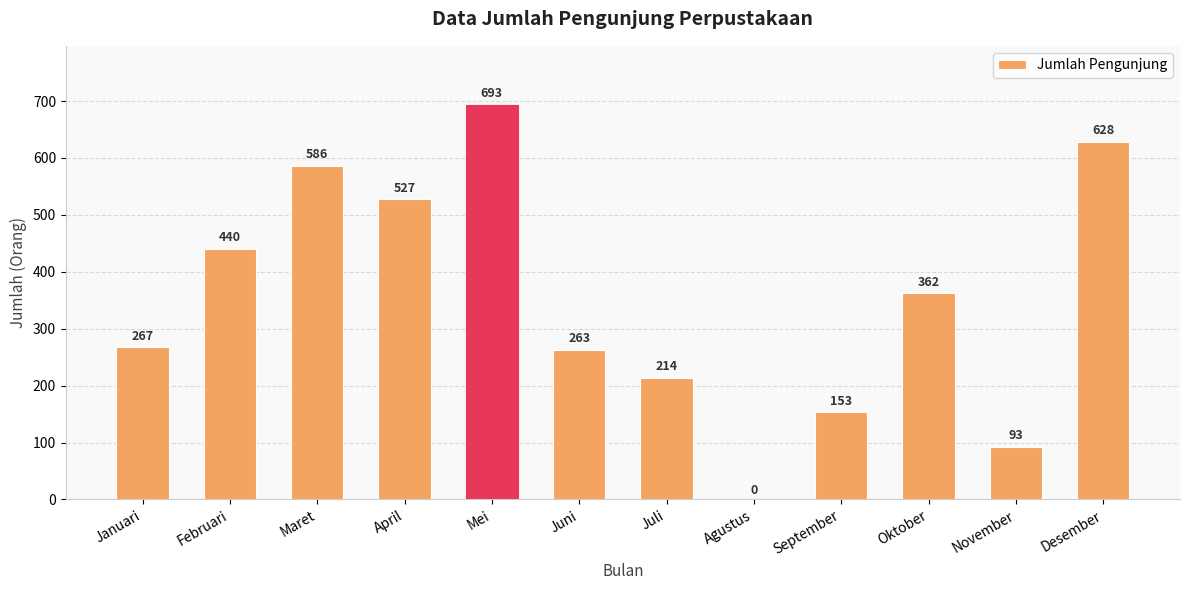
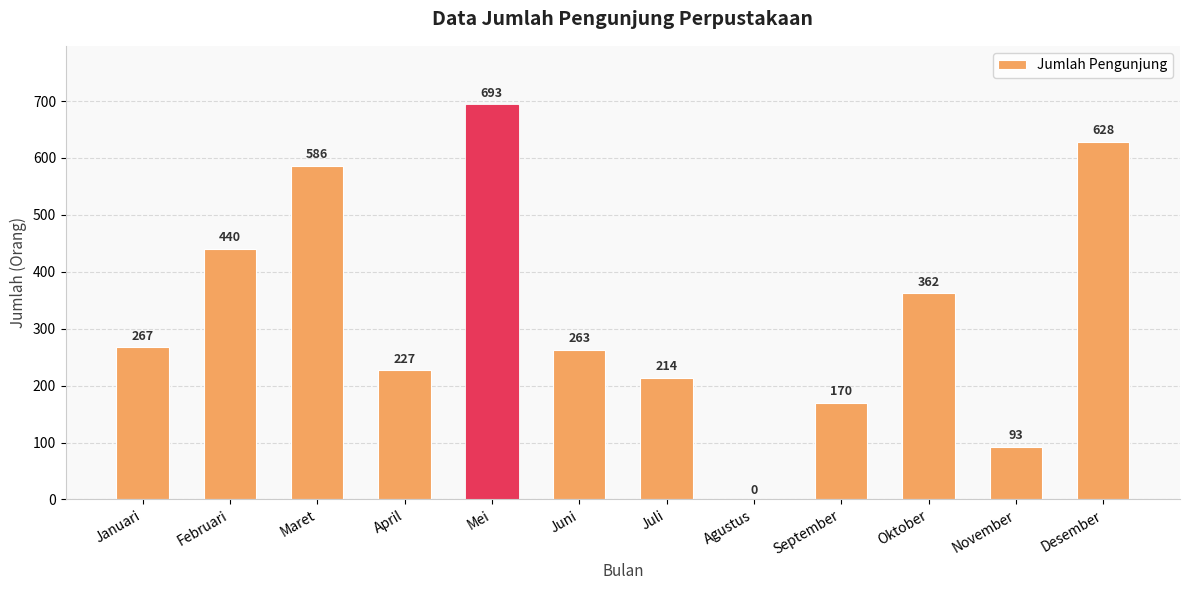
April: 527 -> 227
September: 153 -> 170
